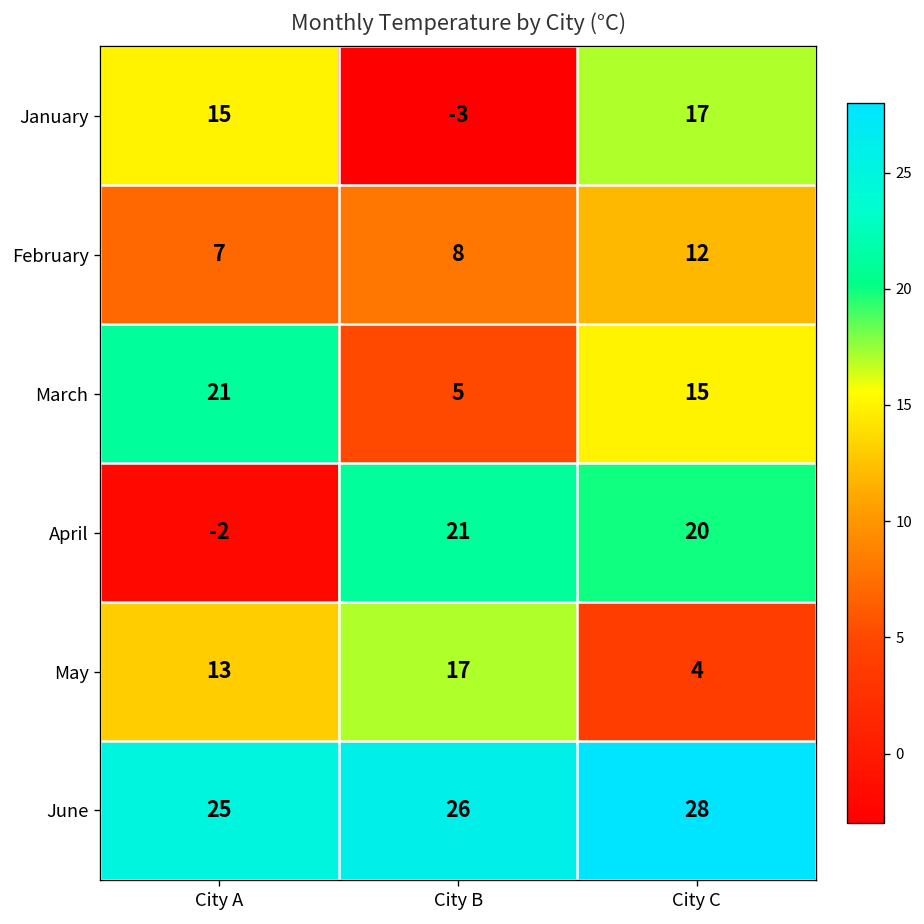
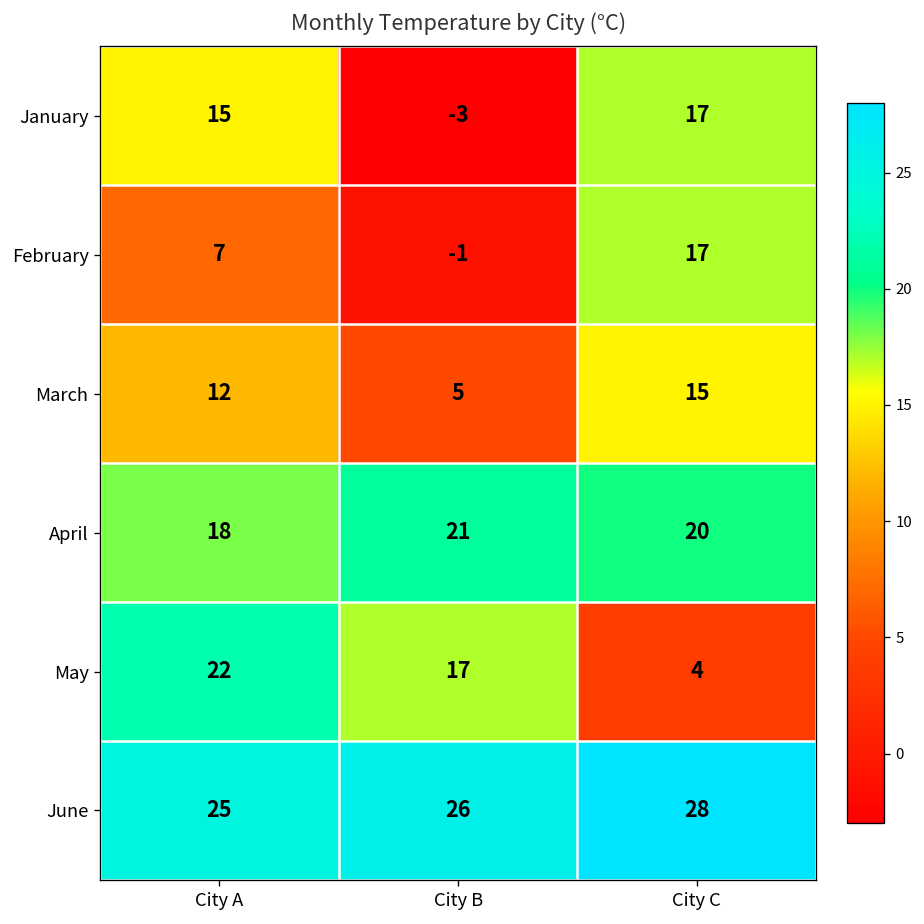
February, City B: 8 -> -1
February, City C: 12 -> 17
March, City A: 21 -> 12
April, City A: -2 -> 18
May, City A: 13 -> 22
